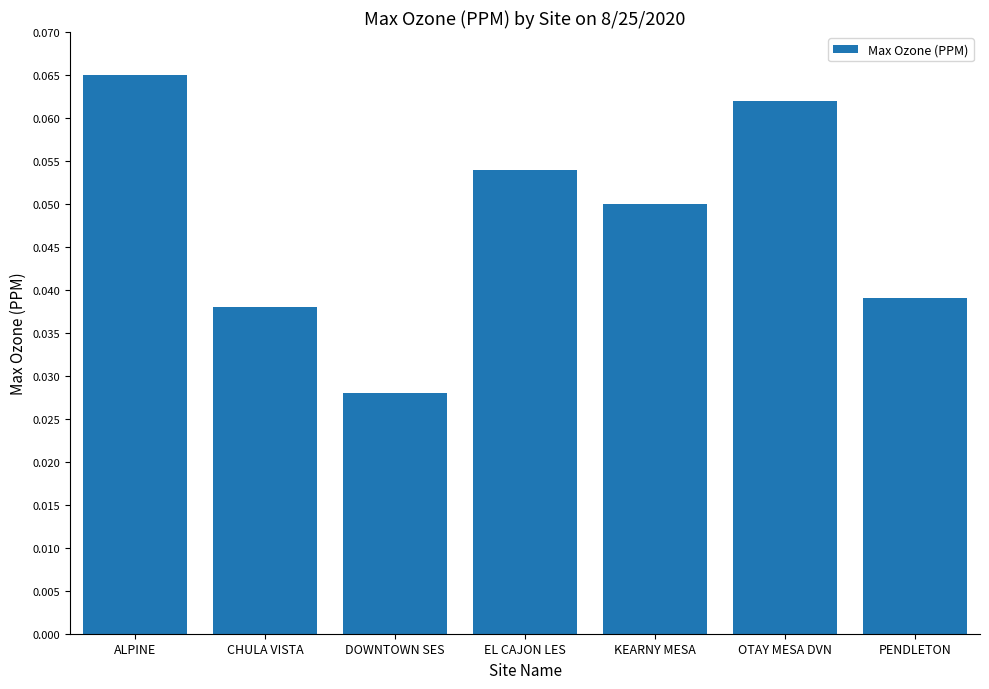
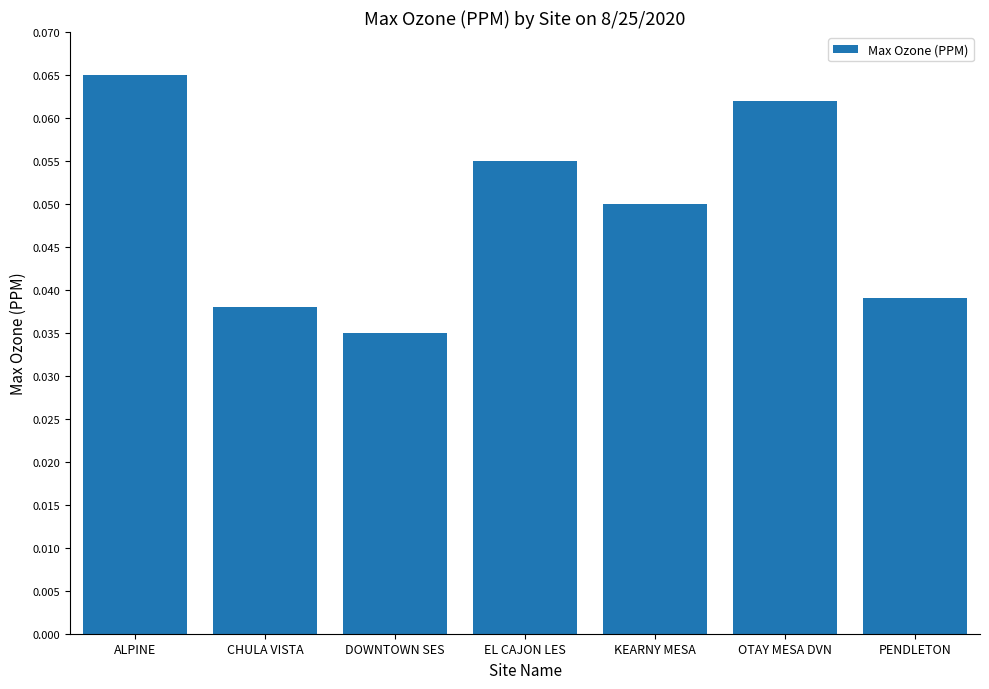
DOWNTOWN SES: 0.028 -> 0.035
EL CAJON LES: 0.054 -> 0.055
